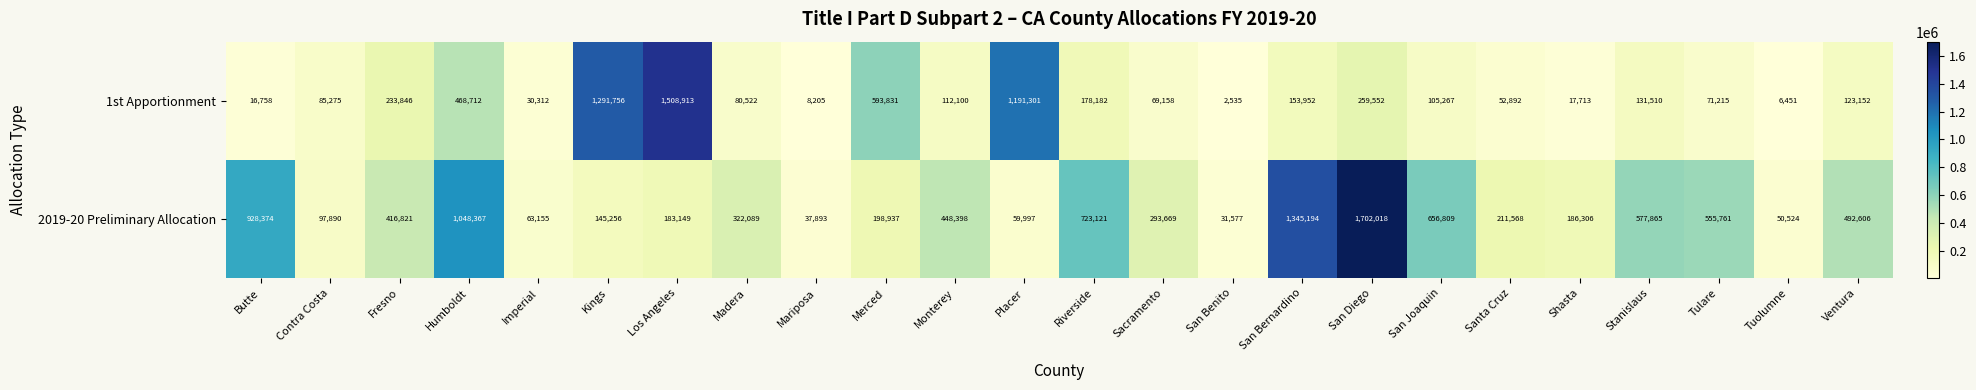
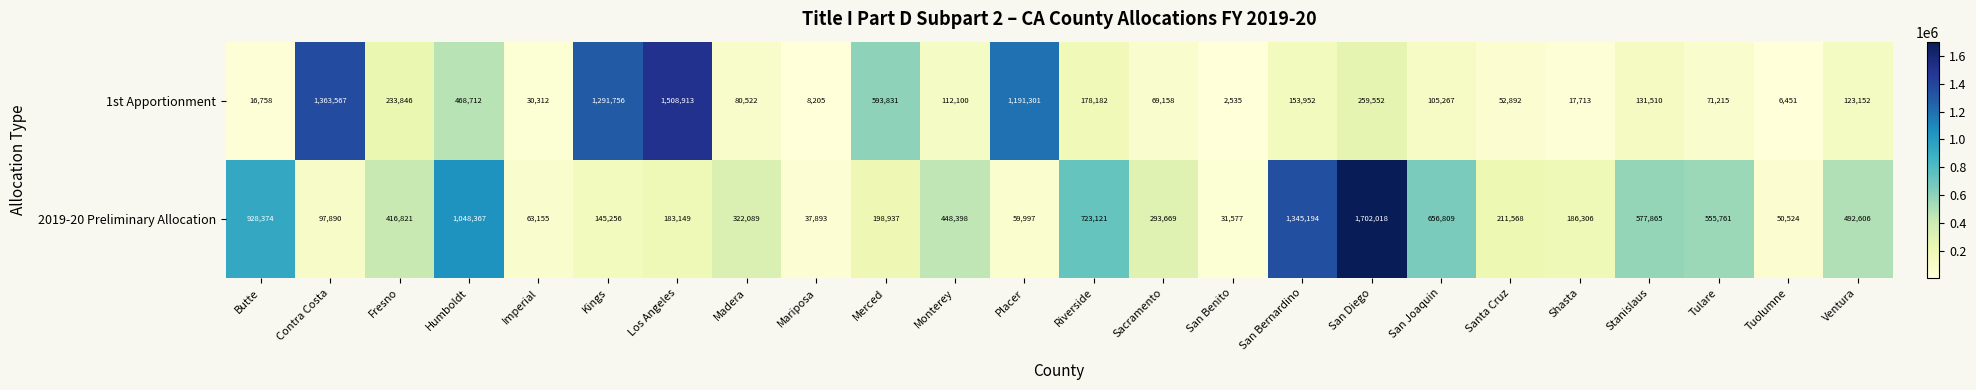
1st Apportionment, Contra Costa: 85,275 -> 1,363,567
